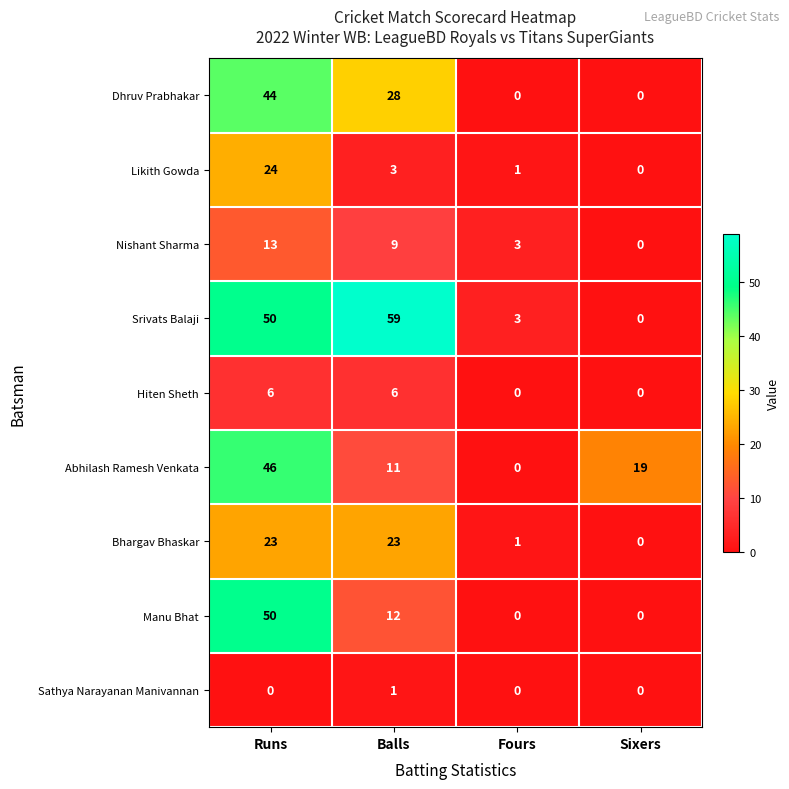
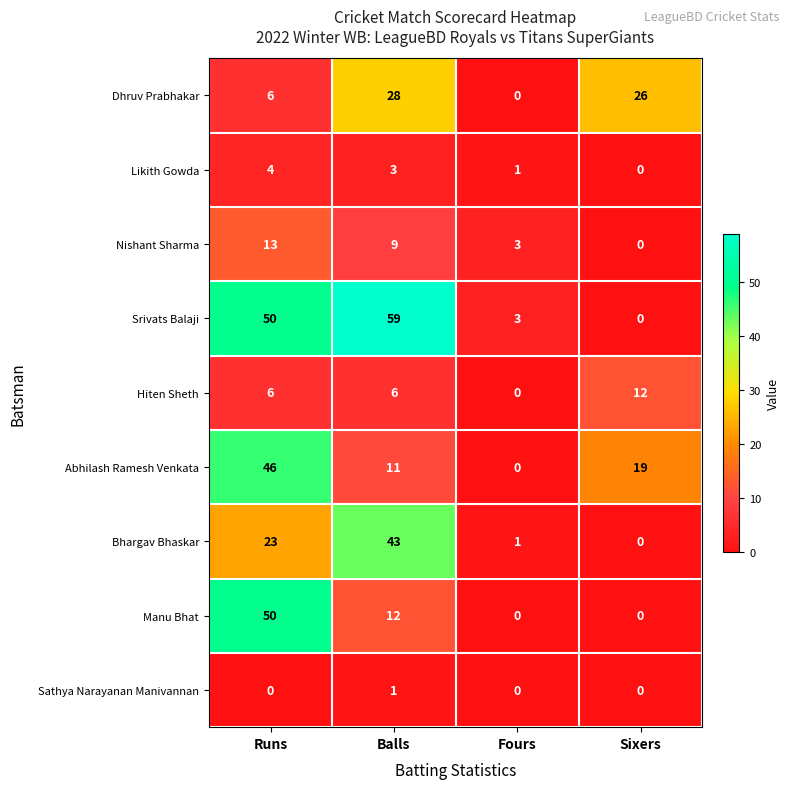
Dhruv Prabhakar, Runs: 44 -> 6
Dhruv Prabhakar, Sixers: 0 -> 26
Likith Gowda, Runs: 24 -> 4
Hiten Sheth, Sixers: 0 -> 12
Bhargav Bhaskar, Balls: 23 -> 43
